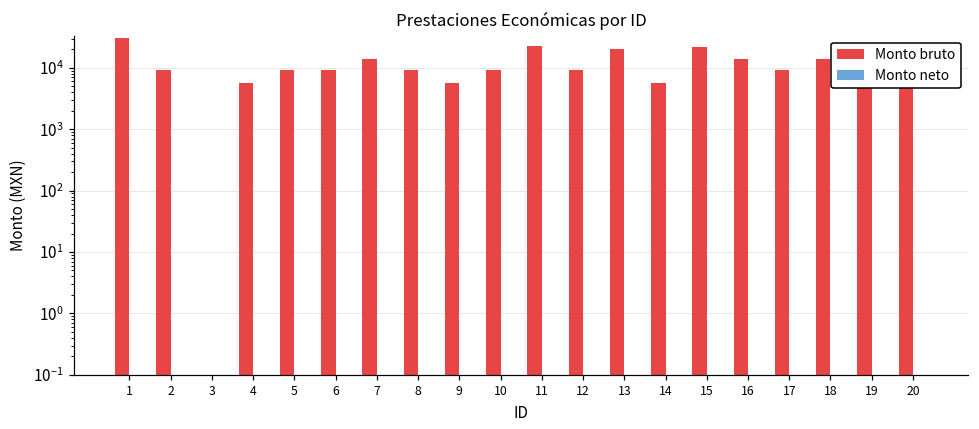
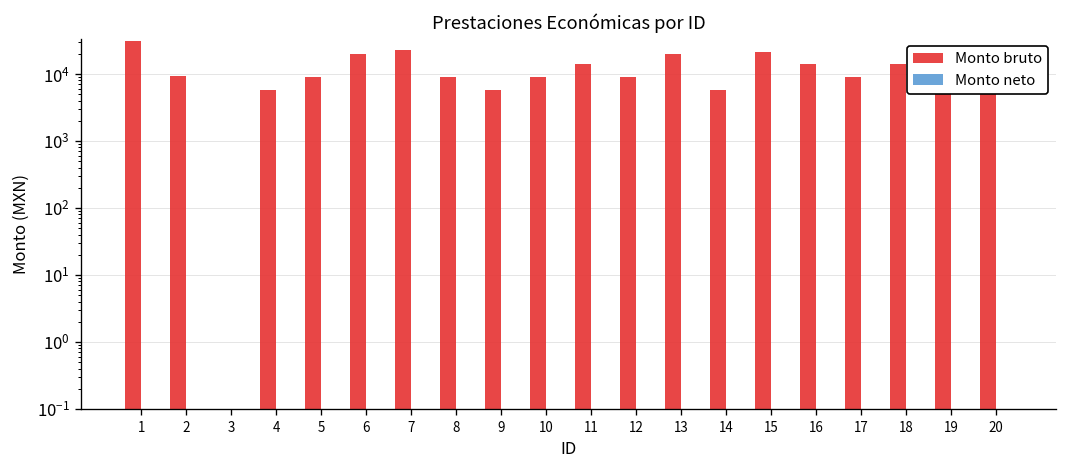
Monto bruto, 6: 9000 -> 20000
Monto bruto, 7: 14000 -> 23000
Monto bruto, 11: 23000 -> 14000
